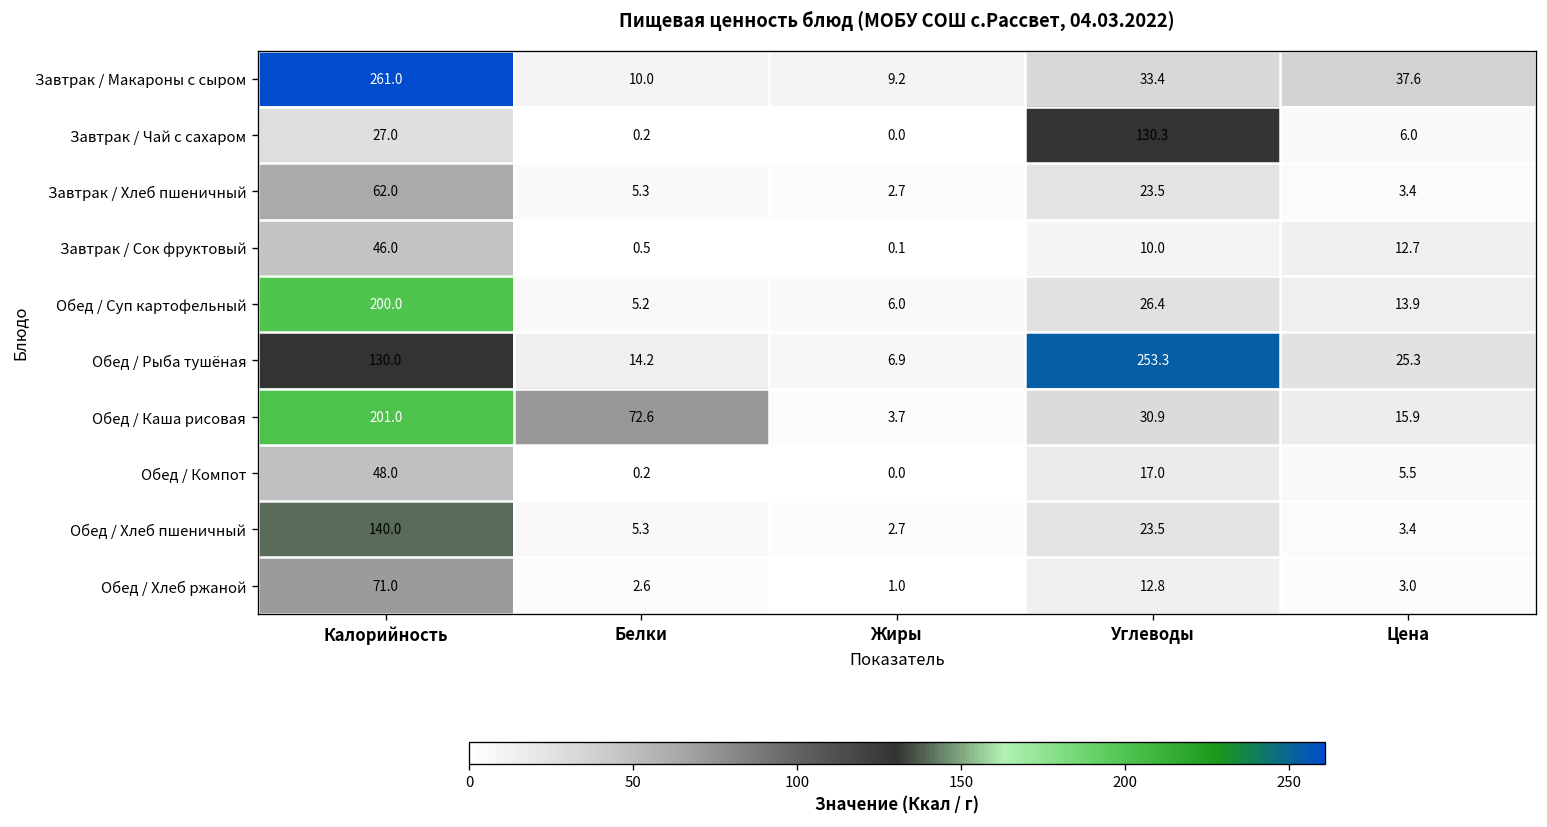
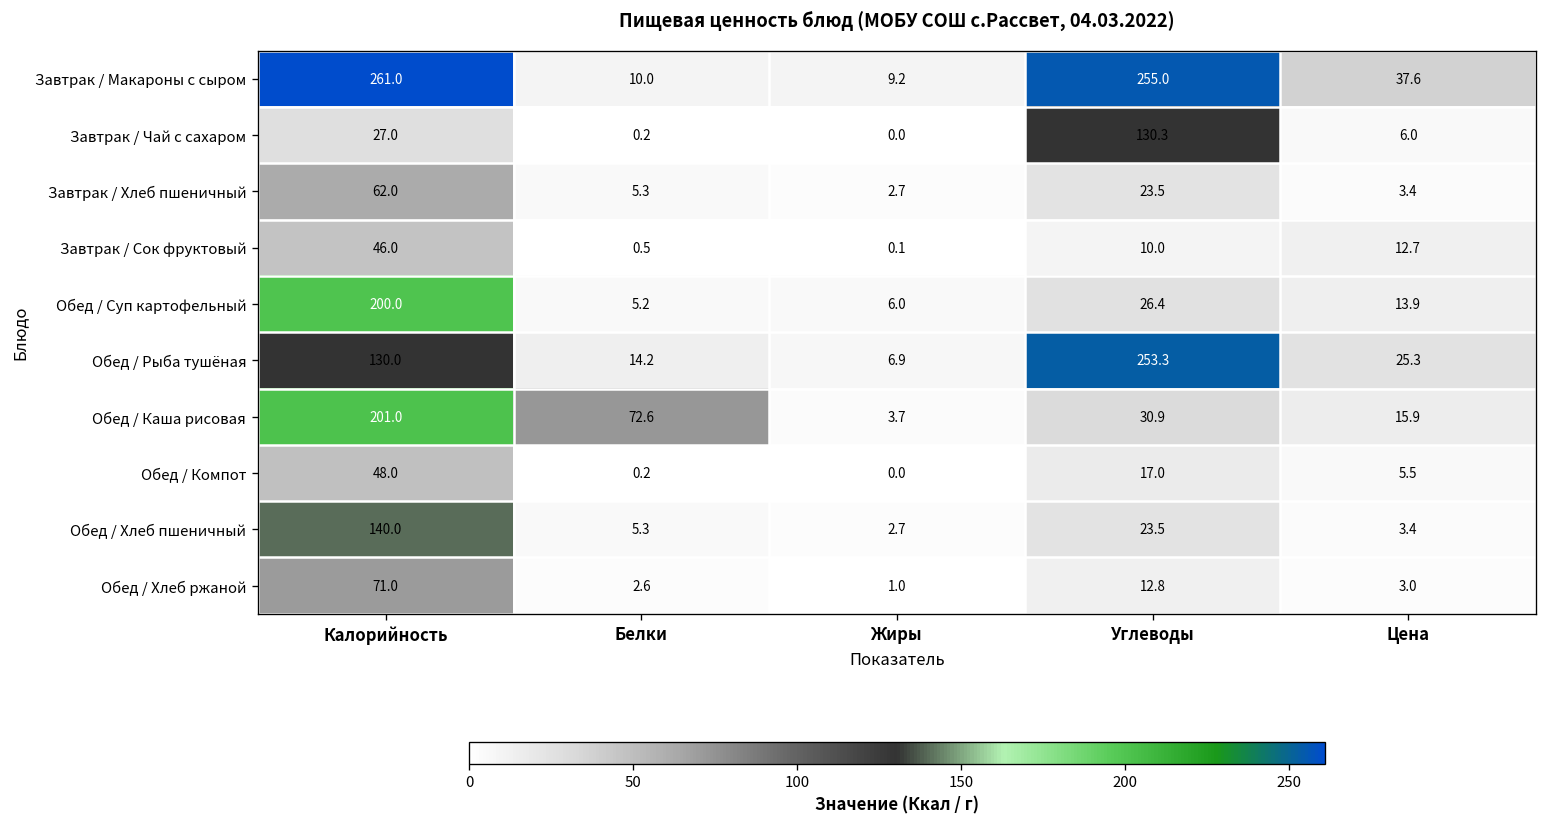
Завтрак / Макароны с сыром, Углеводы: 33.4 -> 255.0
